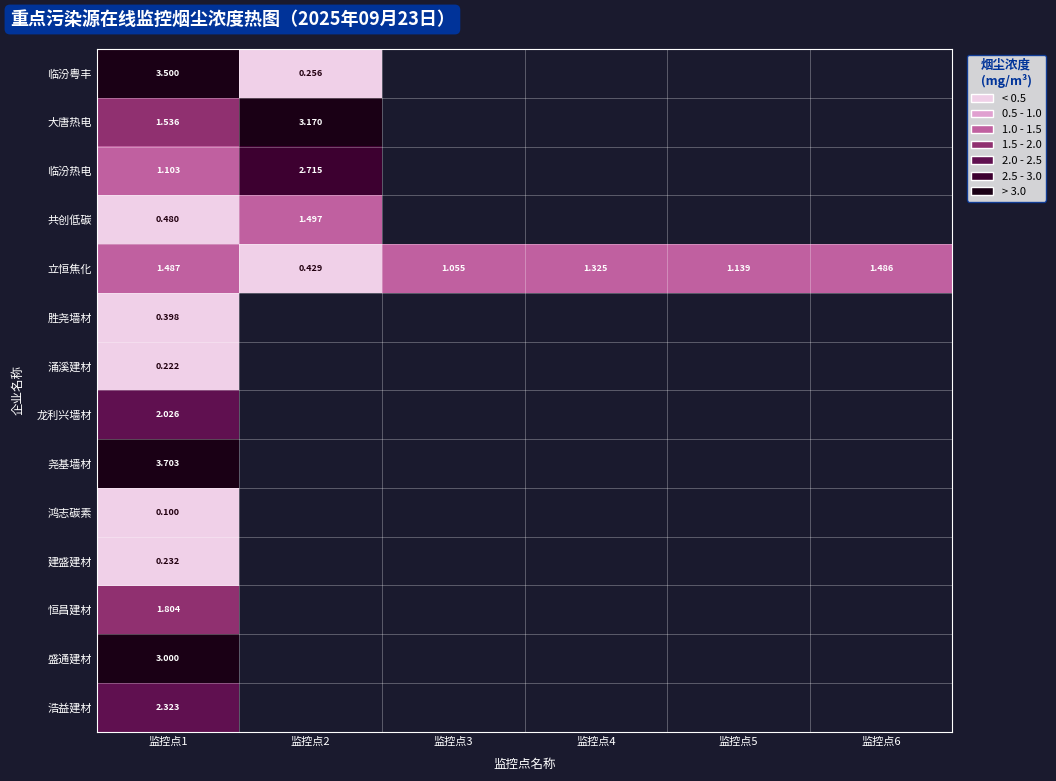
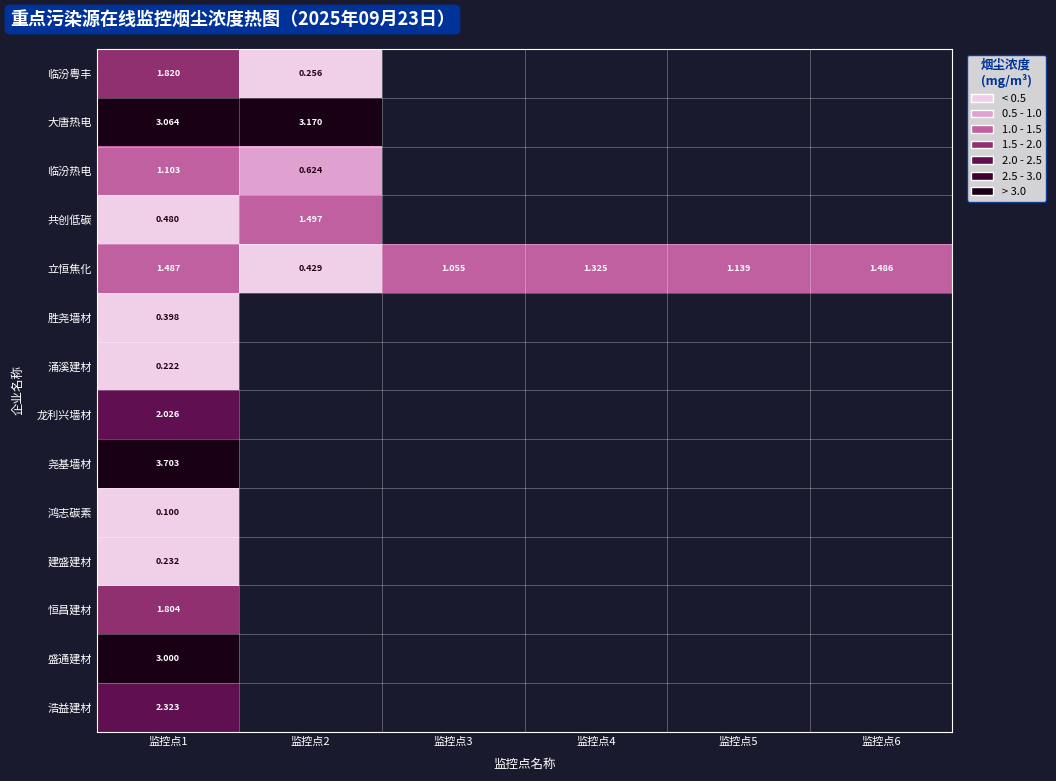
临汾粤丰, 监控点1: 3.500 -> 1.820
大唐热电, 监控点1: 1.536 -> 3.064
临汾热电, 监控点2: 2.715 -> 0.624
